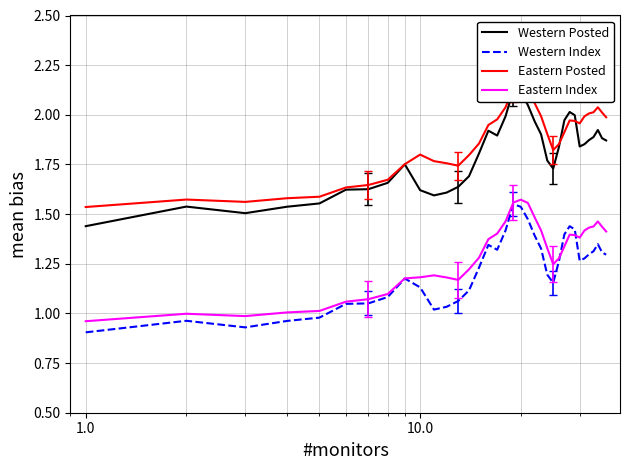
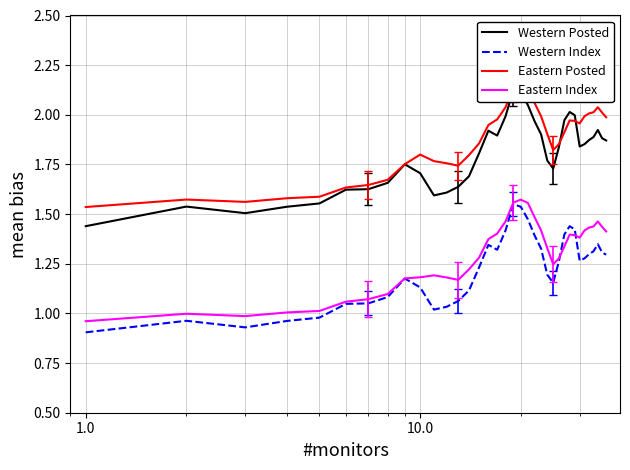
Western Posted, 10.0: 1.62 -> 1.71
